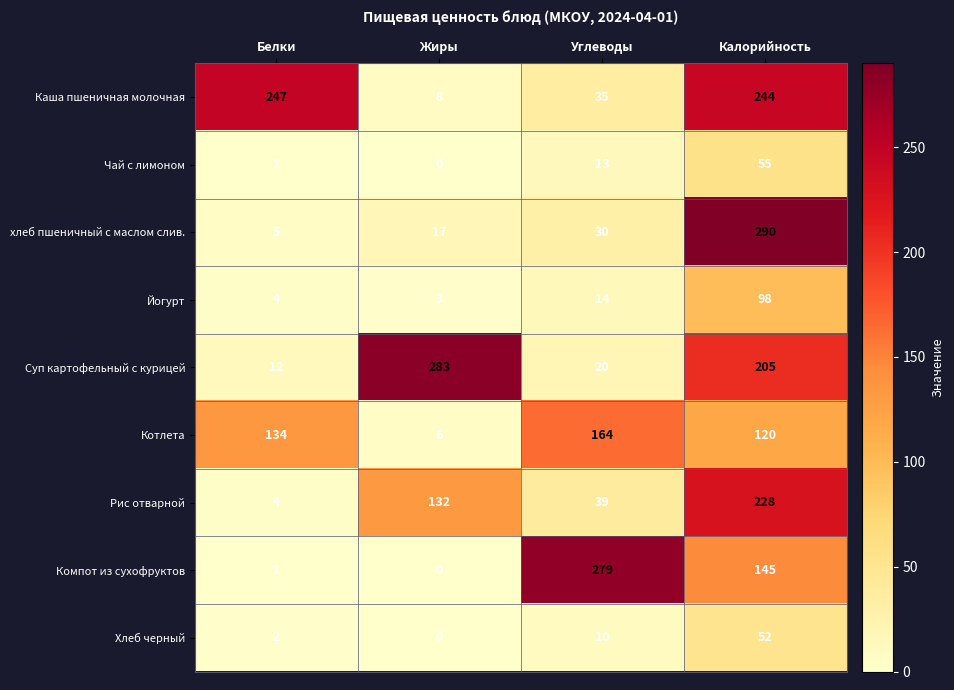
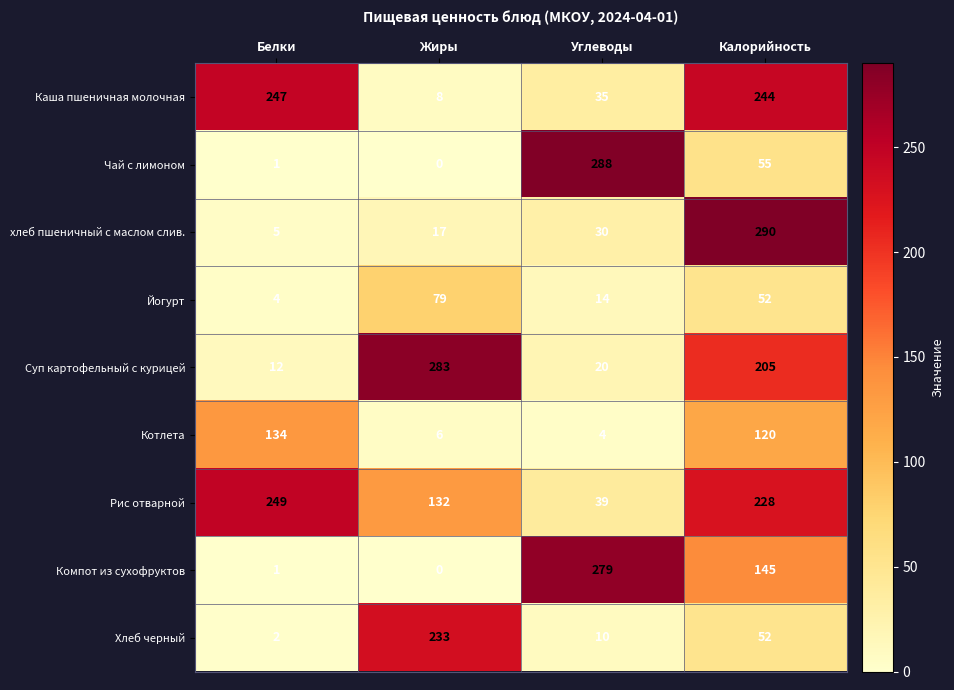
Чай с лимоном, Углеводы: 13 -> 288
Йогурт, Жиры: 3 -> 79
Йогурт, Калорийность: 98 -> 52
Котлета, Углеводы: 164 -> 4
Рис отварной, Белки: 4 -> 249
Хлеб черный, Жиры: 0 -> 233
